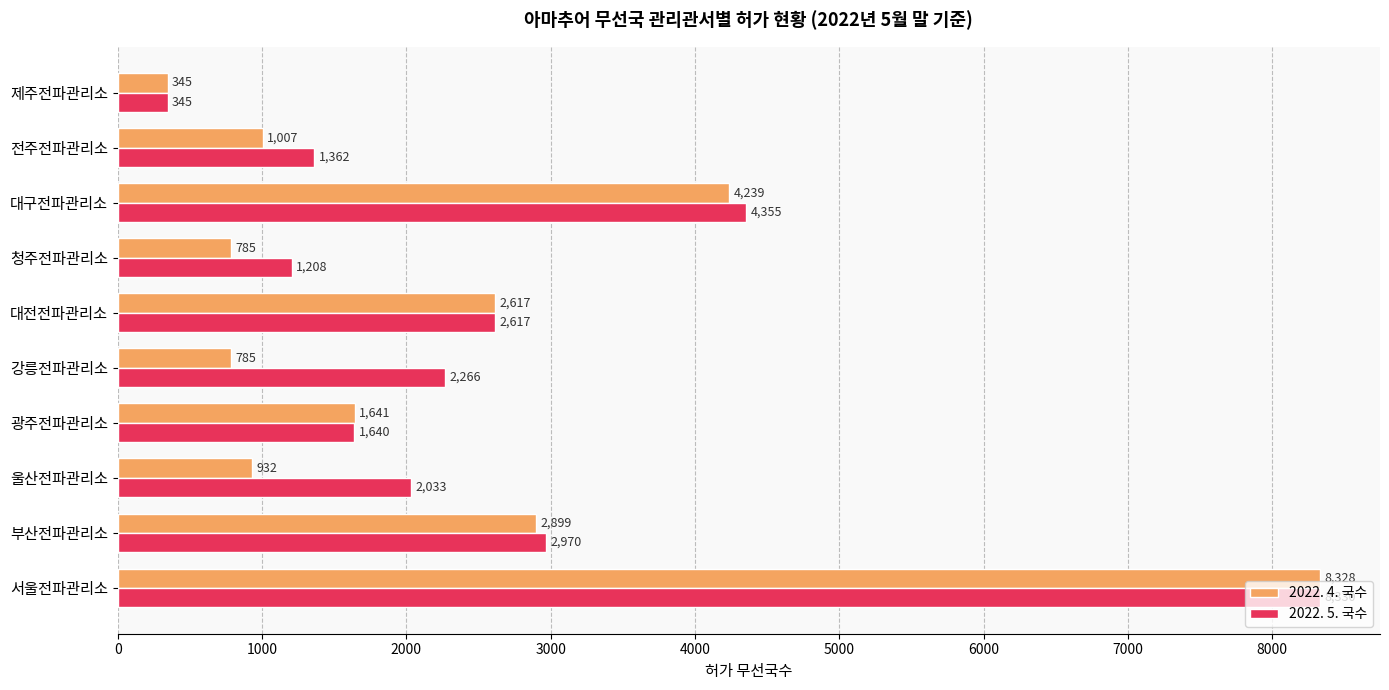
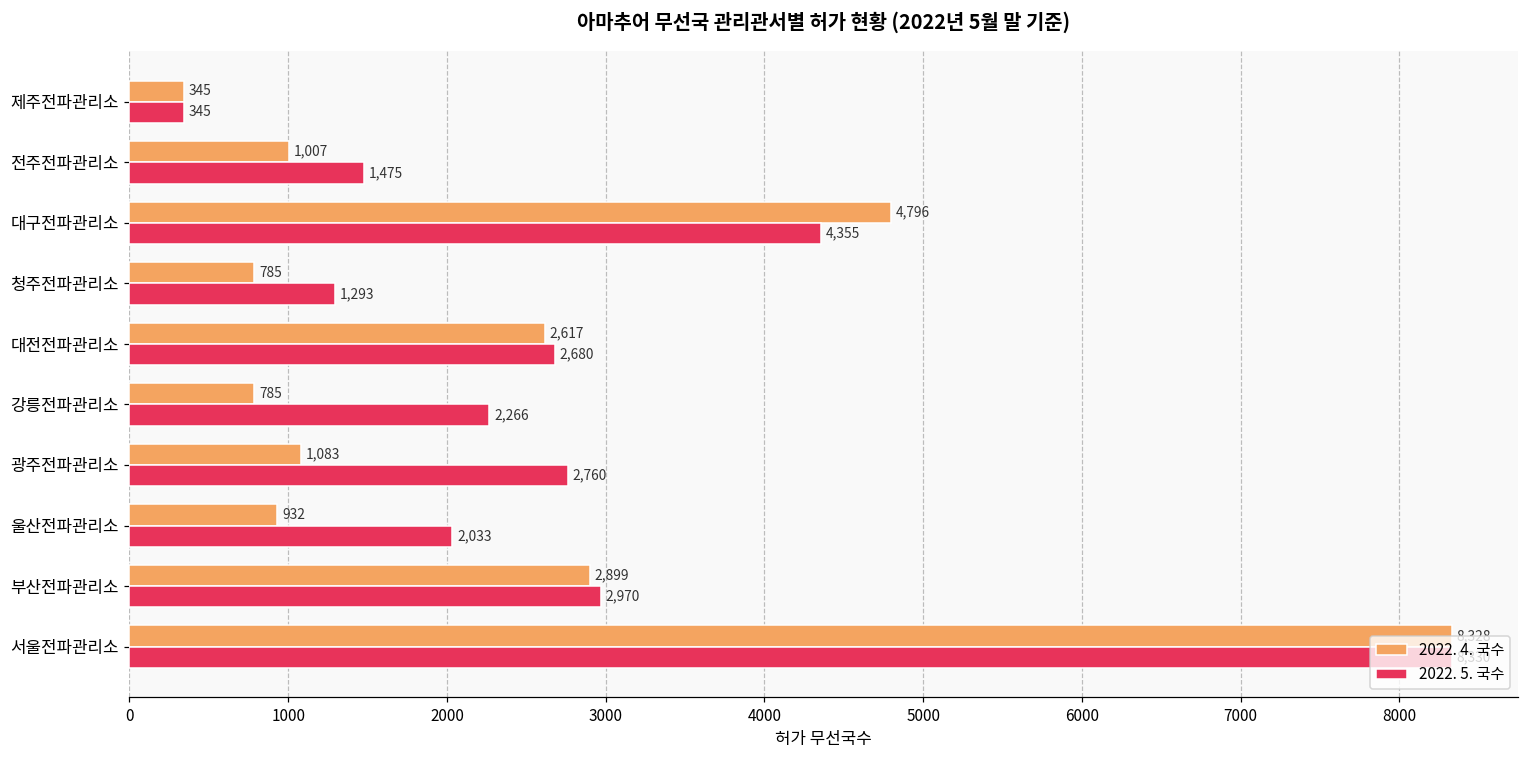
2022. 5. 국수, 전주전파관리소: 1,362 -> 1,475
2022. 4. 국수, 대구전파관리소: 4,239 -> 4,796
2022. 5. 국수, 청주전파관리소: 1,208 -> 1,293
2022. 5. 국수, 대전전파관리소: 2,617 -> 2,680
2022. 4. 국수, 광주전파관리소: 1,641 -> 1,083
2022. 5. 국수, 광주전파관리소: 1,640 -> 2,760
